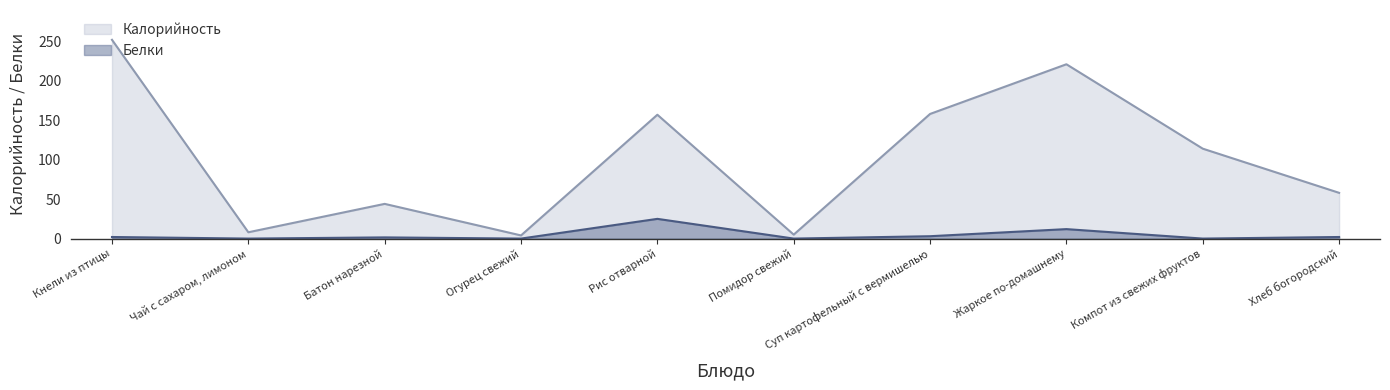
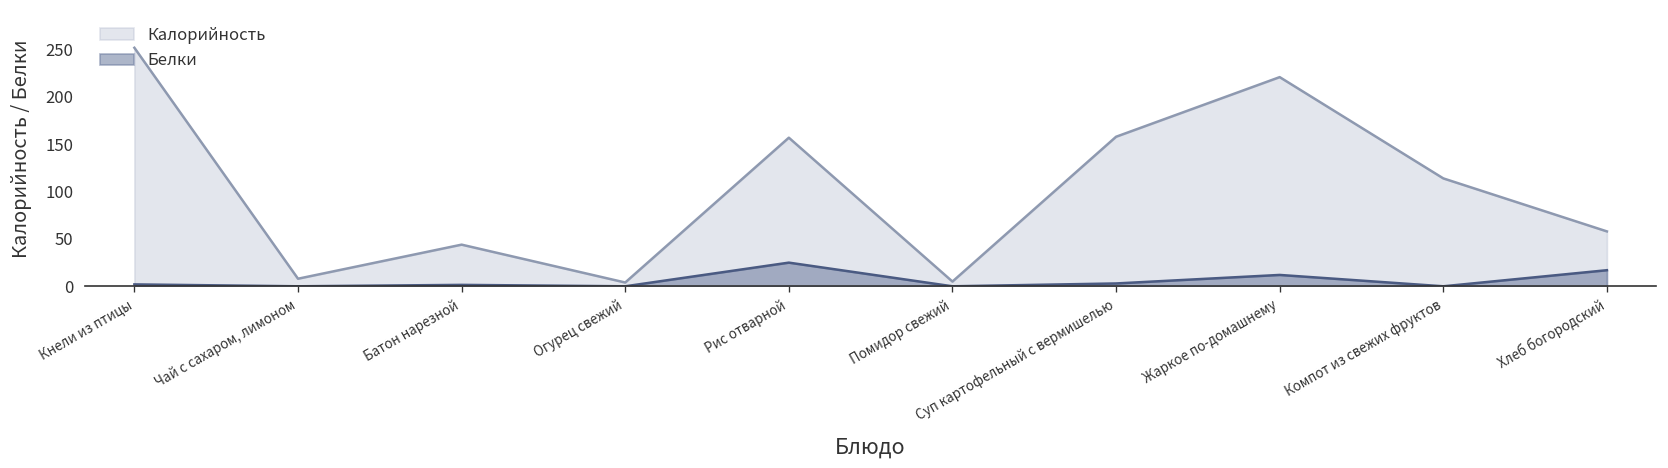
Белки, Хлеб богородский: 0 -> 20
